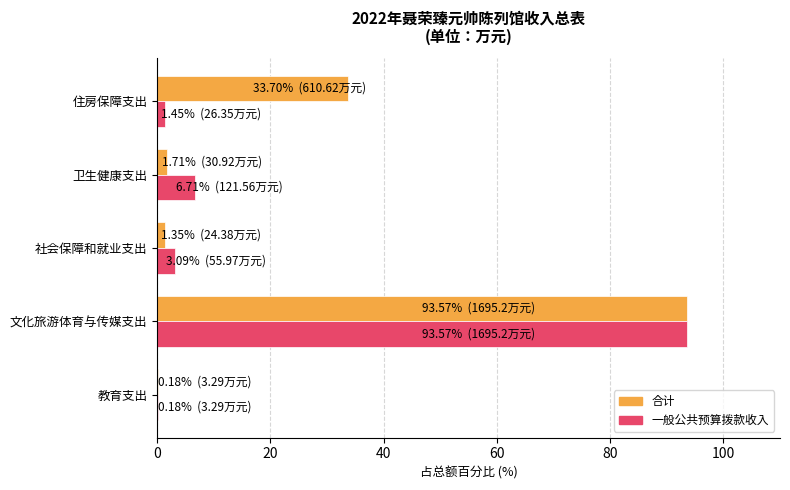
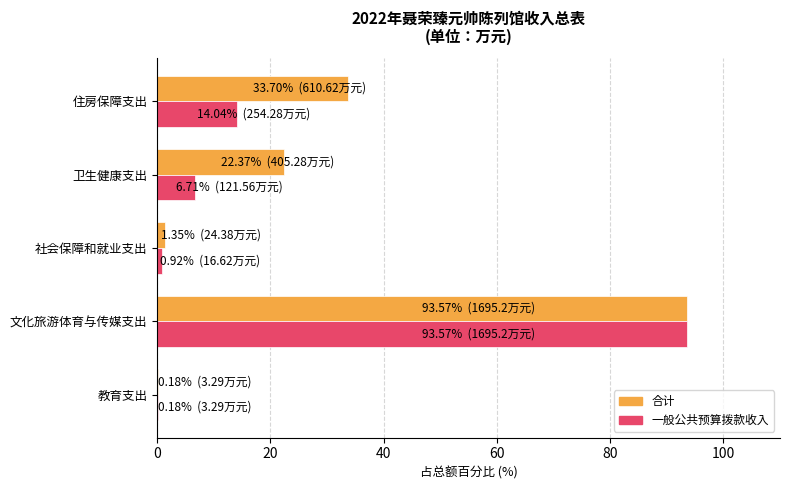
一般公共预算拨款收入, 住房保障支出: 1.45% (26.35万元) -> 14.04% (254.28万元)
合计, 卫生健康支出: 1.71% (30.92万元) -> 22.37% (405.28万元)
一般公共预算拨款收入, 社会保障和就业支出: 3.09% (55.97万元) -> 0.92% (16.62万元)
